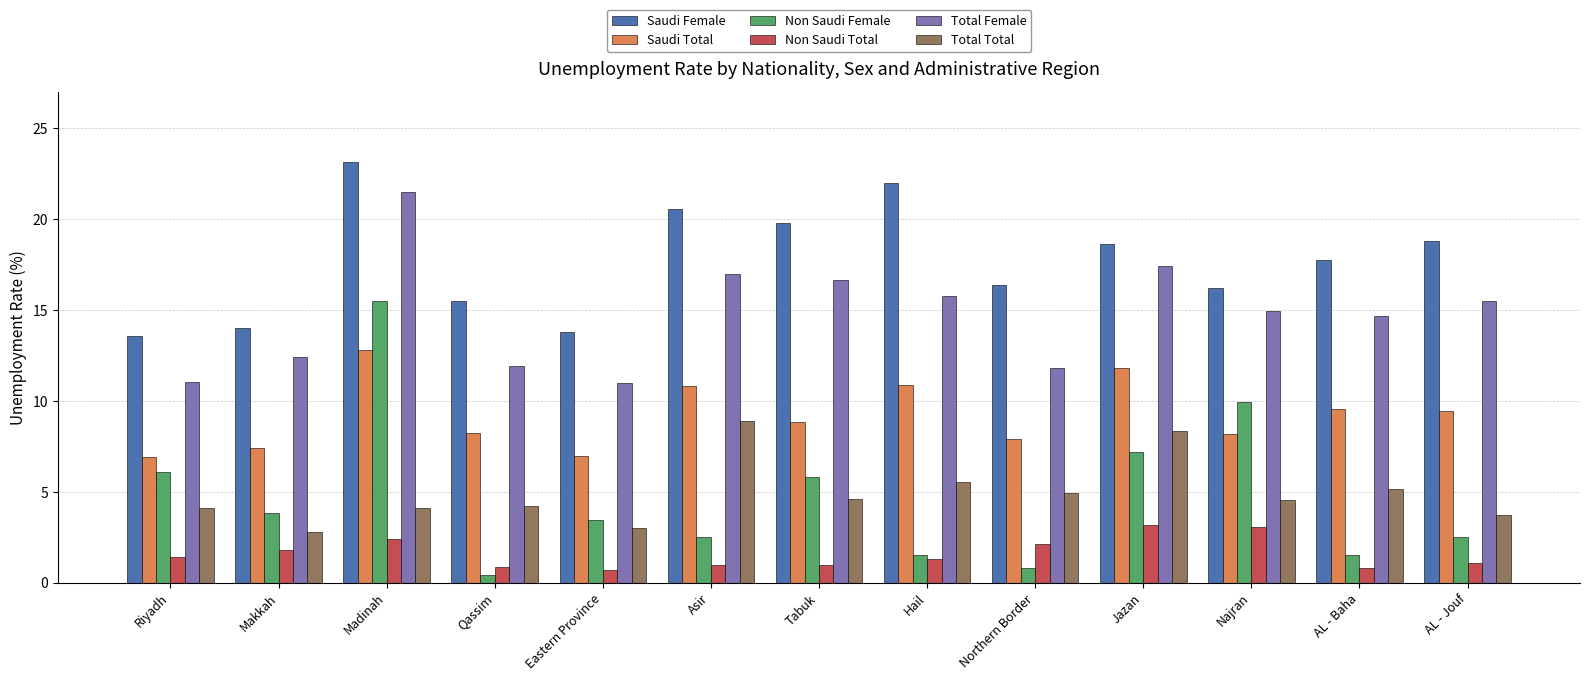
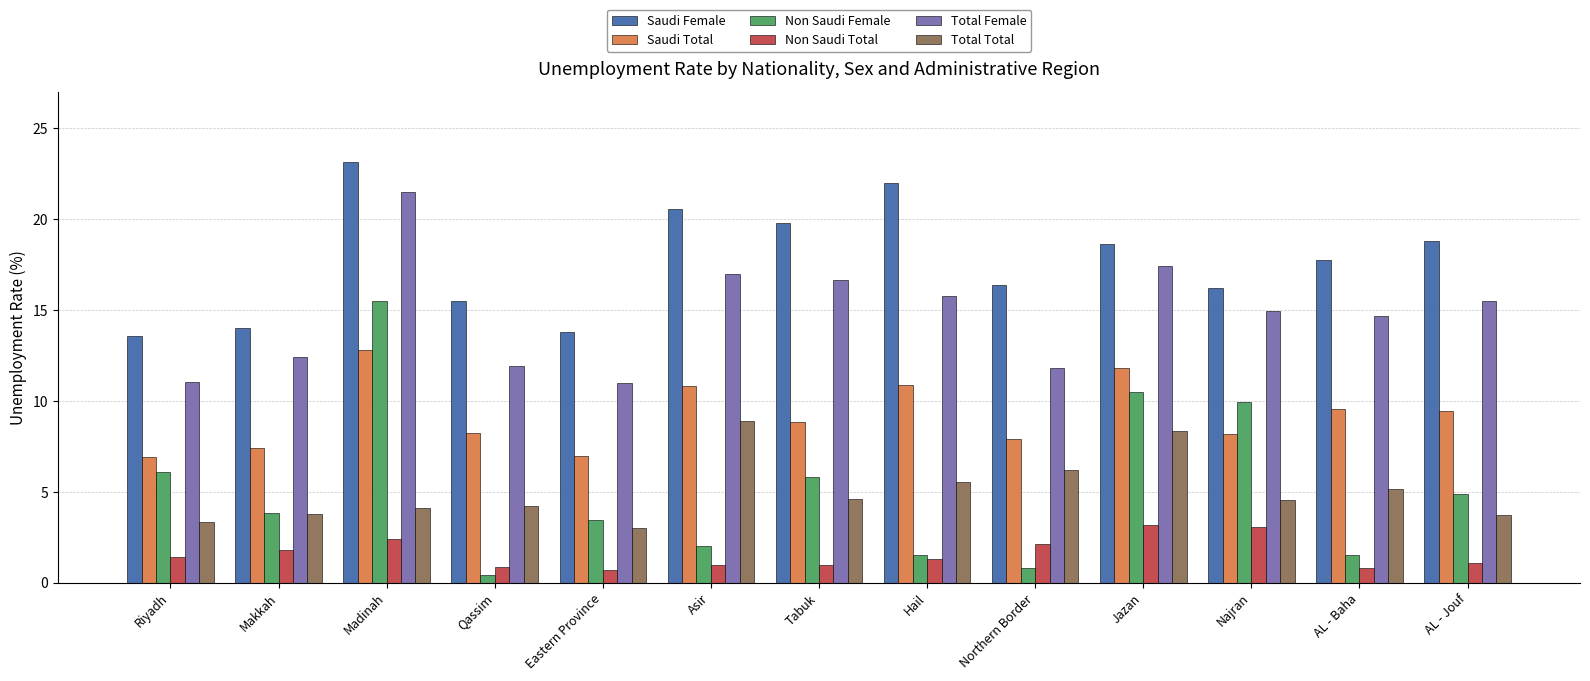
Total Total, Riyadh: 4.1 -> 3.3
Total Total, Makkah: 2.8 -> 3.8
Non Saudi Female, Asir: 2.5 -> 2.0
Total Total, Northern Border: 4.9 -> 6.2
Non Saudi Female, Jazan: 7.2 -> 10.5
Non Saudi Female, AL - Jouf: 2.5 -> 4.9
